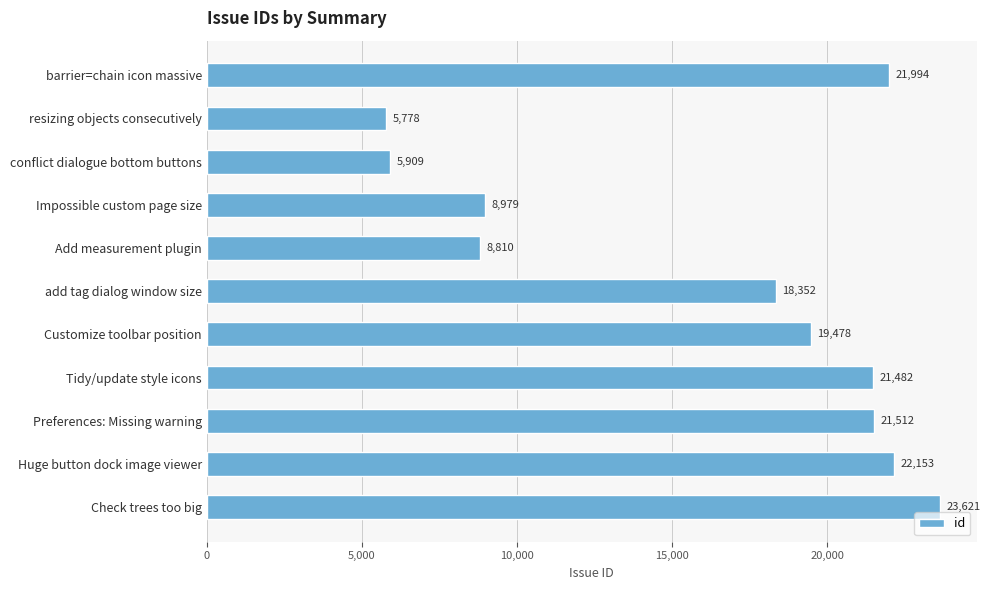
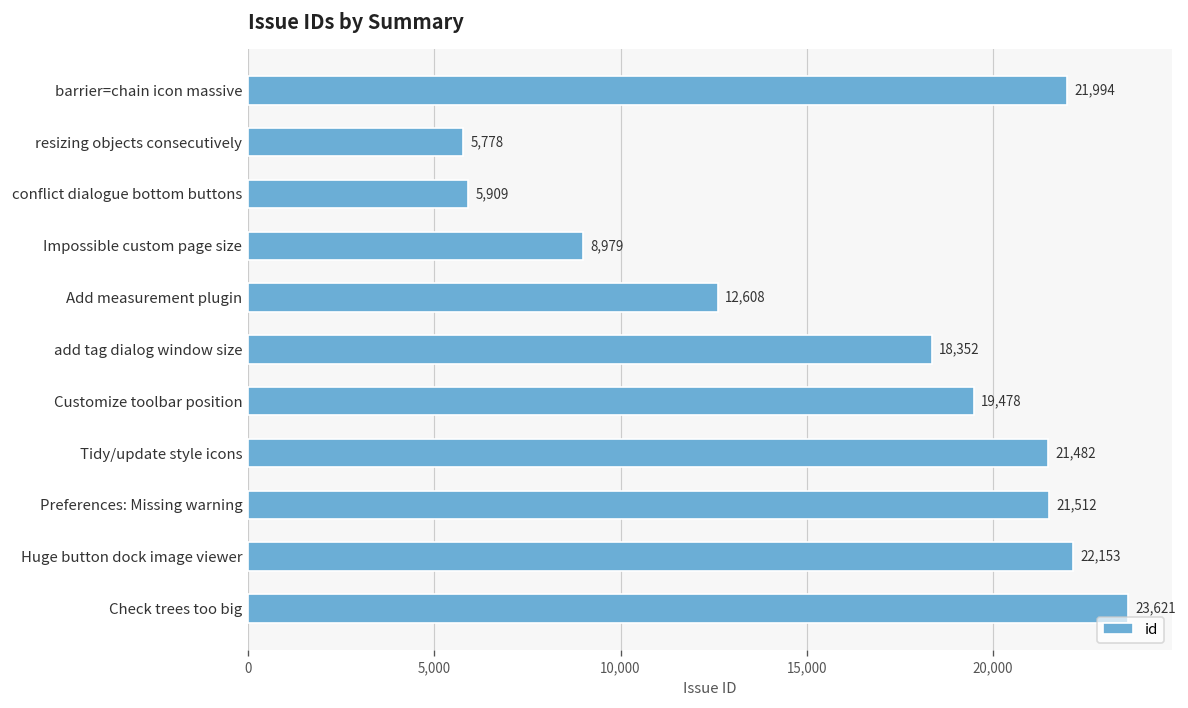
Add measurement plugin: 8,810 -> 12,608
